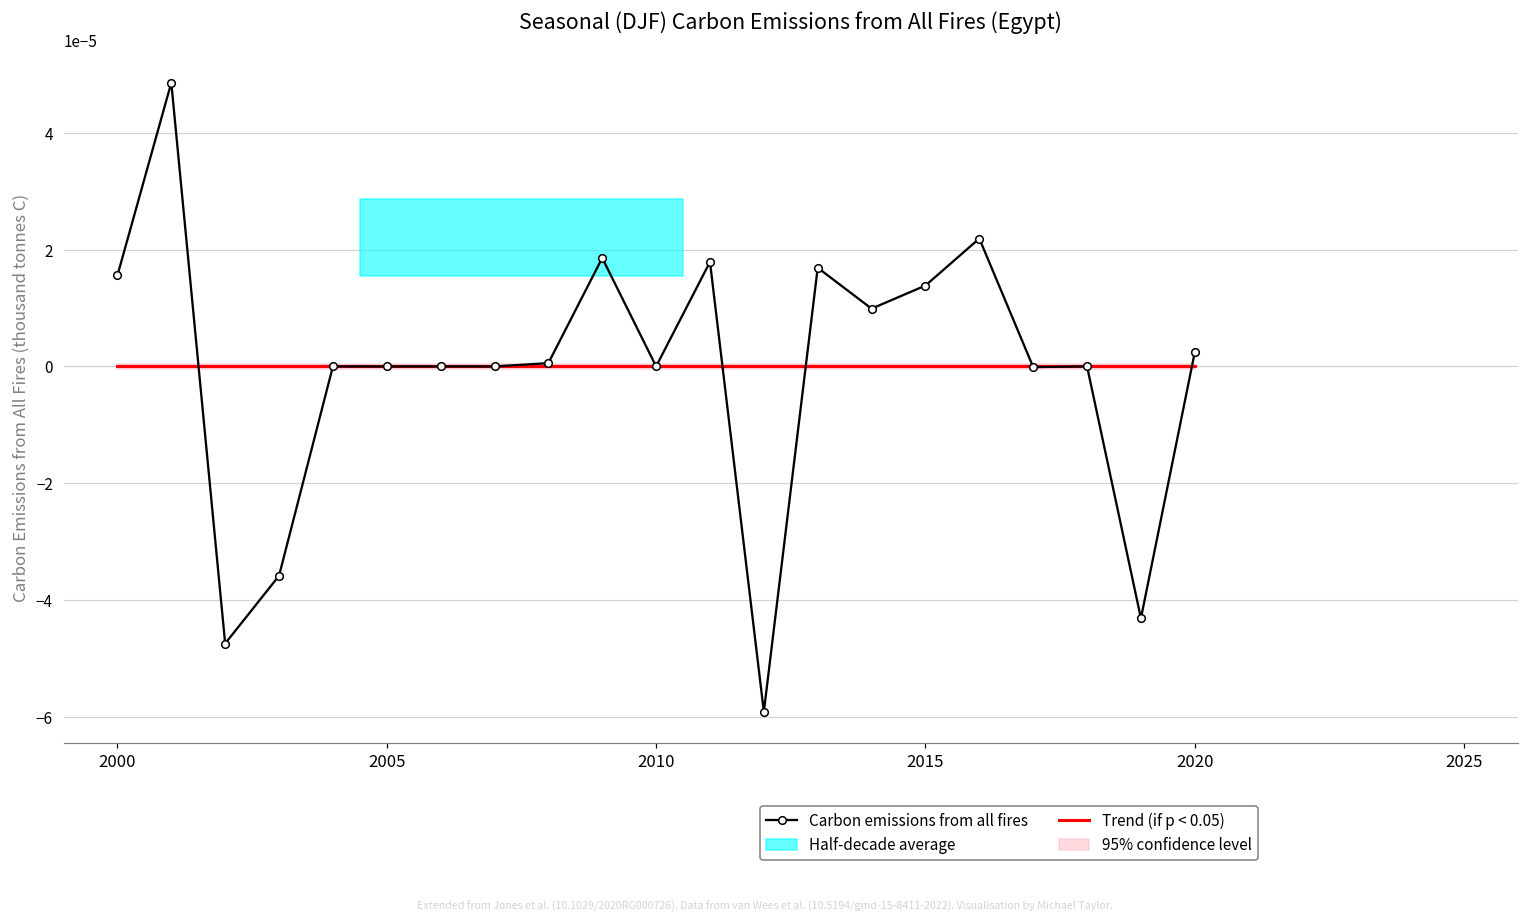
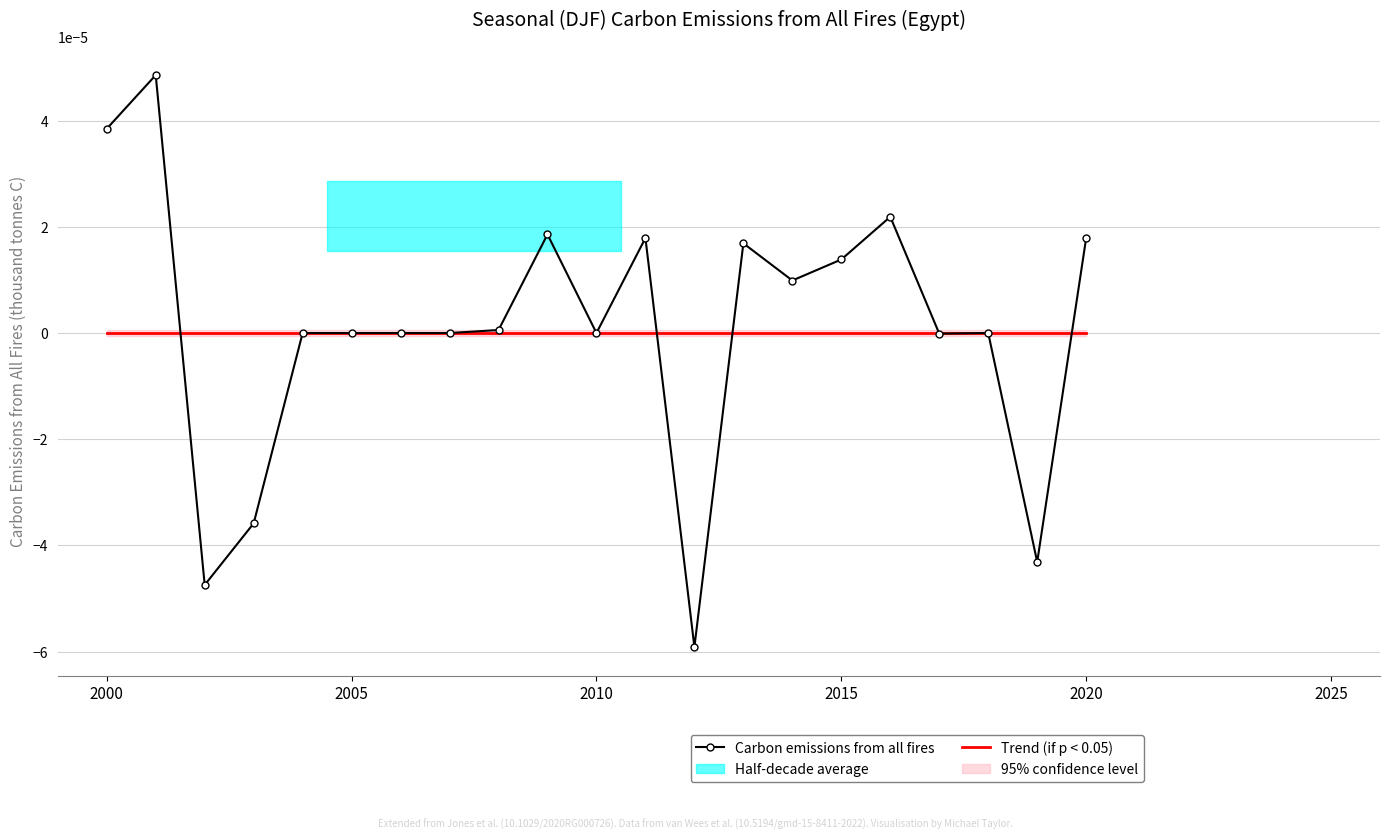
Carbon emissions from all fires, 2000: 0.000016 -> 0.000038
Carbon emissions from all fires, 2020: 0.000002 -> 0.000018
